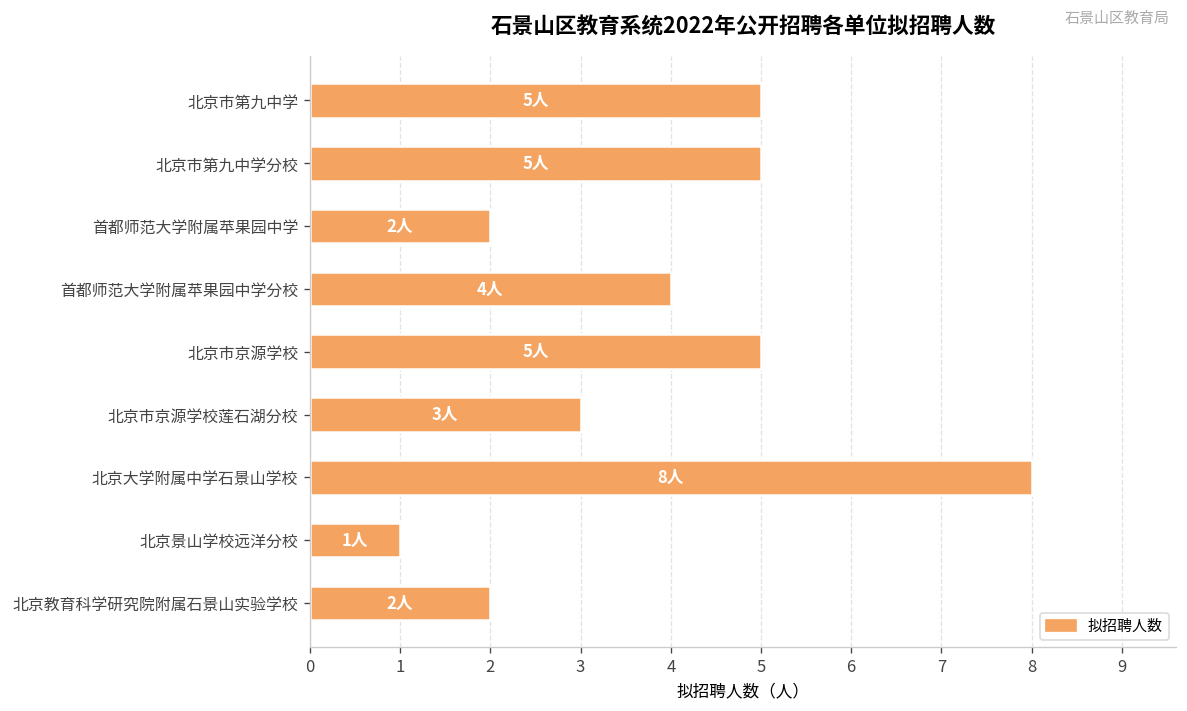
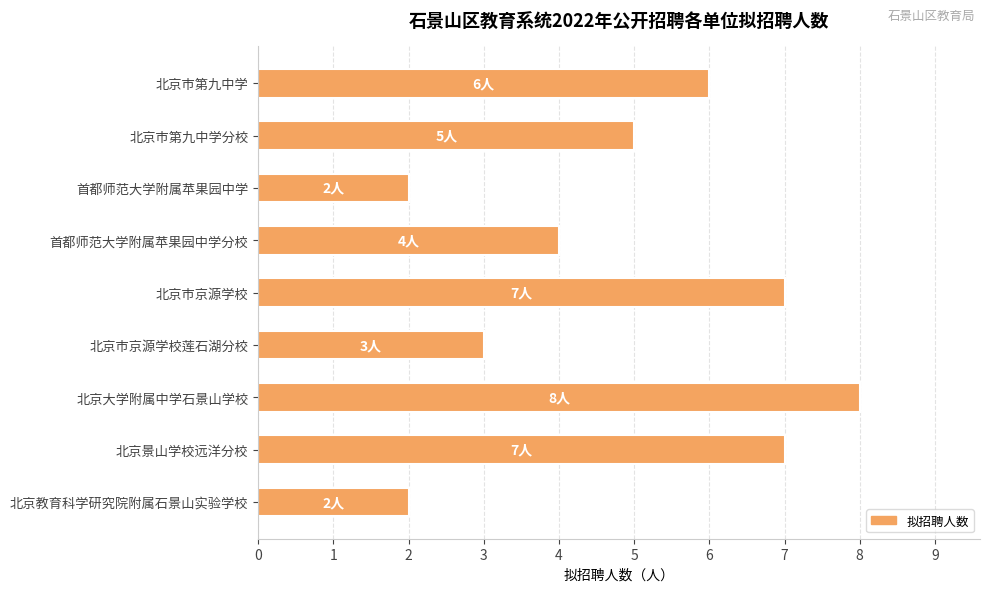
北京市第九中学: 5人 -> 6人
北京市京源学校: 5人 -> 7人
北京景山学校远洋分校: 1人 -> 7人
